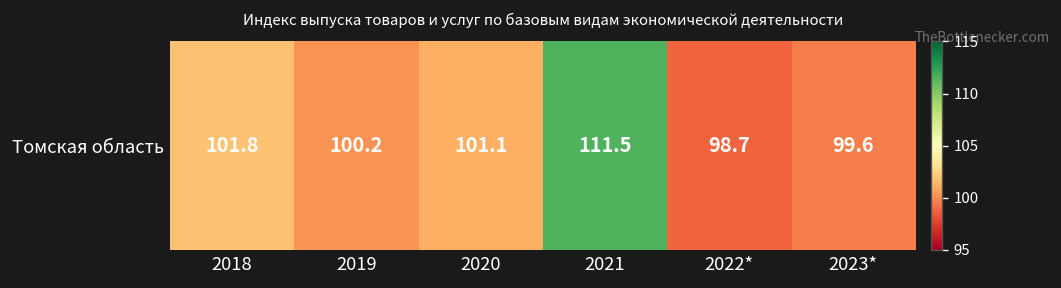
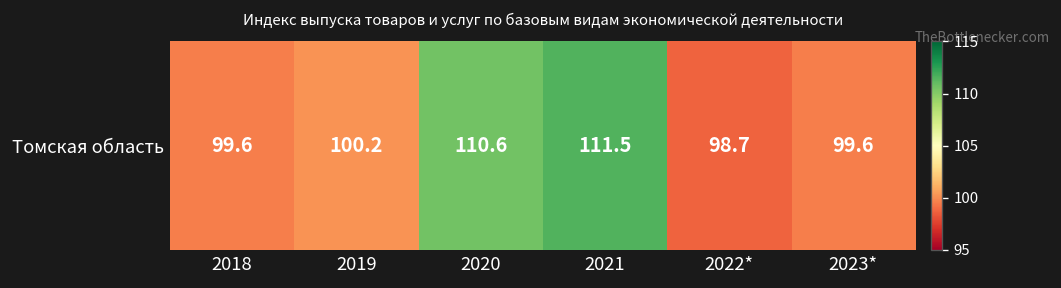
Томская область, 2018: 101.8 -> 99.6
Томская область, 2020: 101.1 -> 110.6
